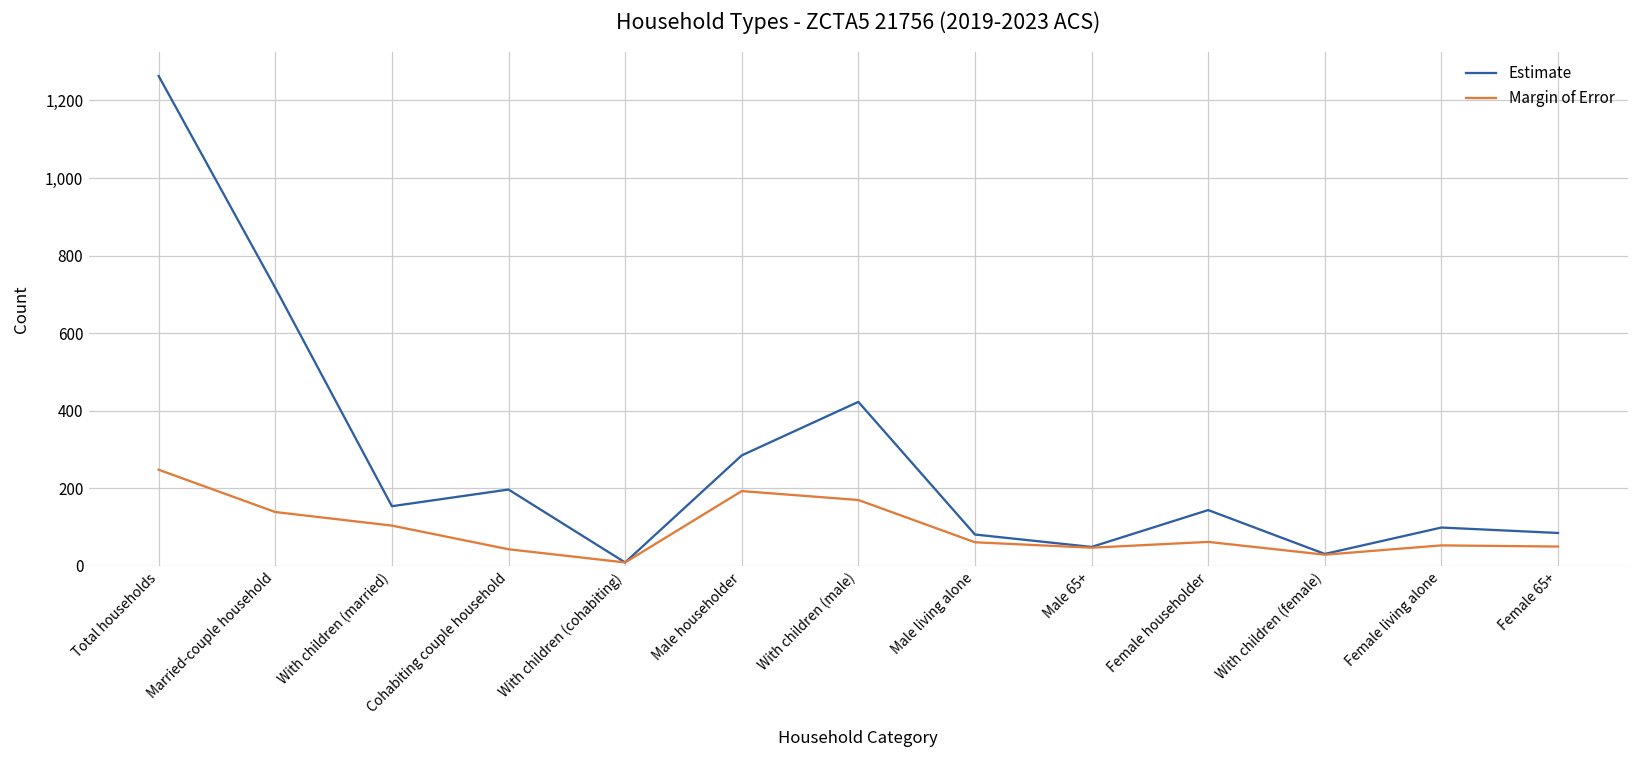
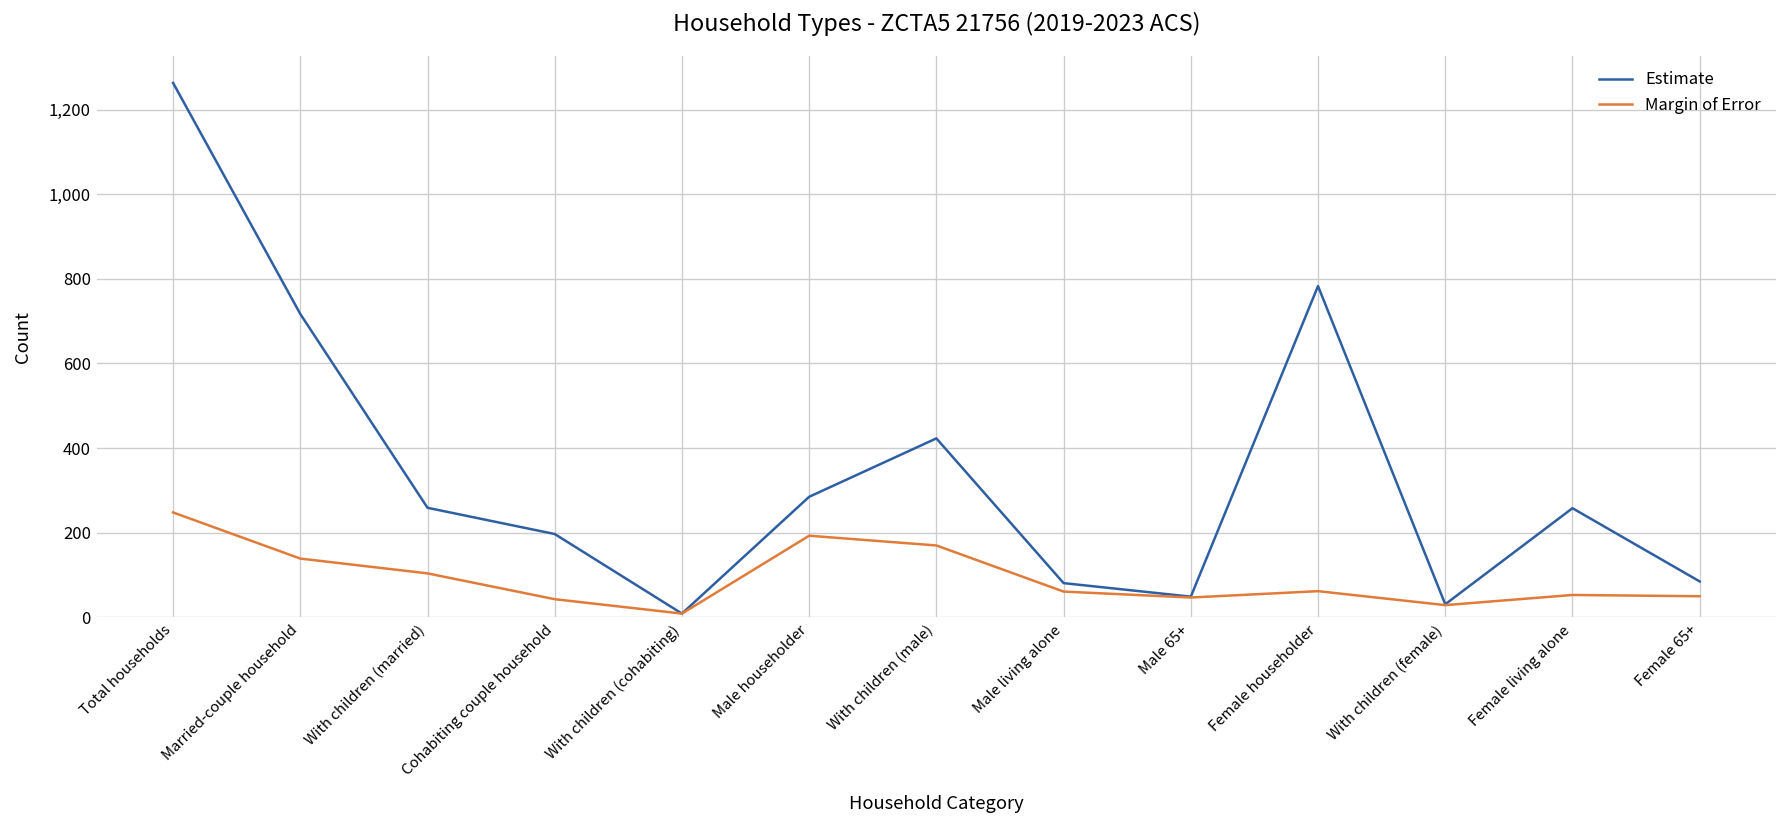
Estimate, With children (married): 150 -> 260
Estimate, Female householder: 140 -> 780
Estimate, Female living alone: 100 -> 260
